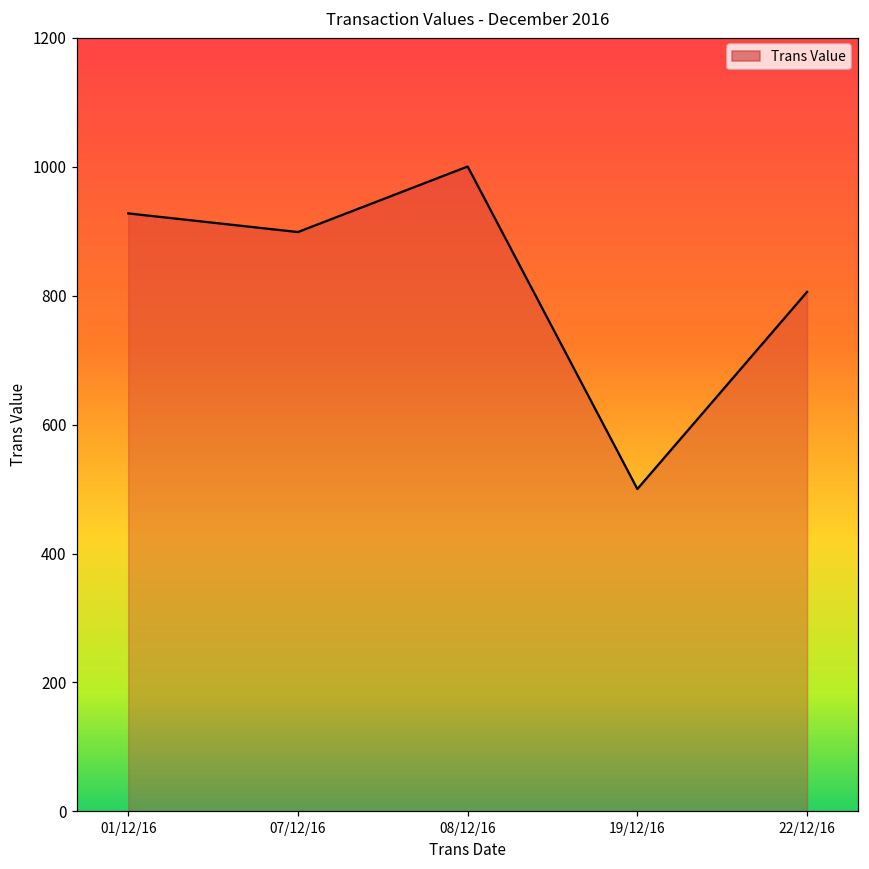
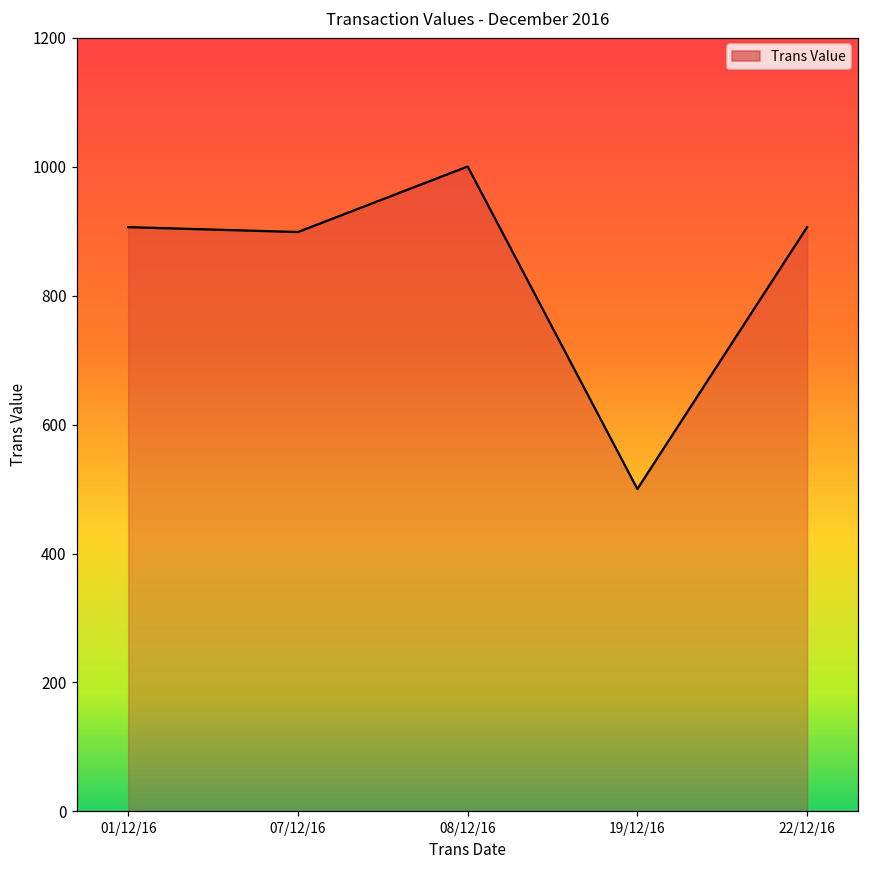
01/12/16: 930 -> 910
22/12/16: 810 -> 910
